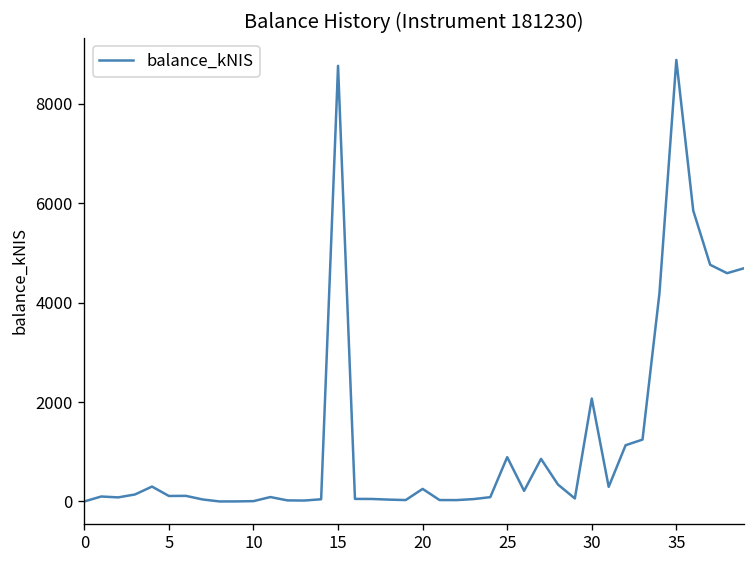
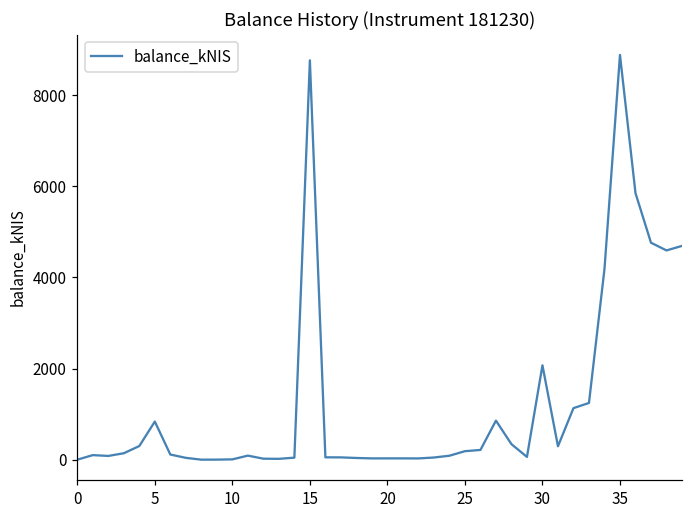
5: 100 -> 800
20: 300 -> 0
25: 900 -> 200
